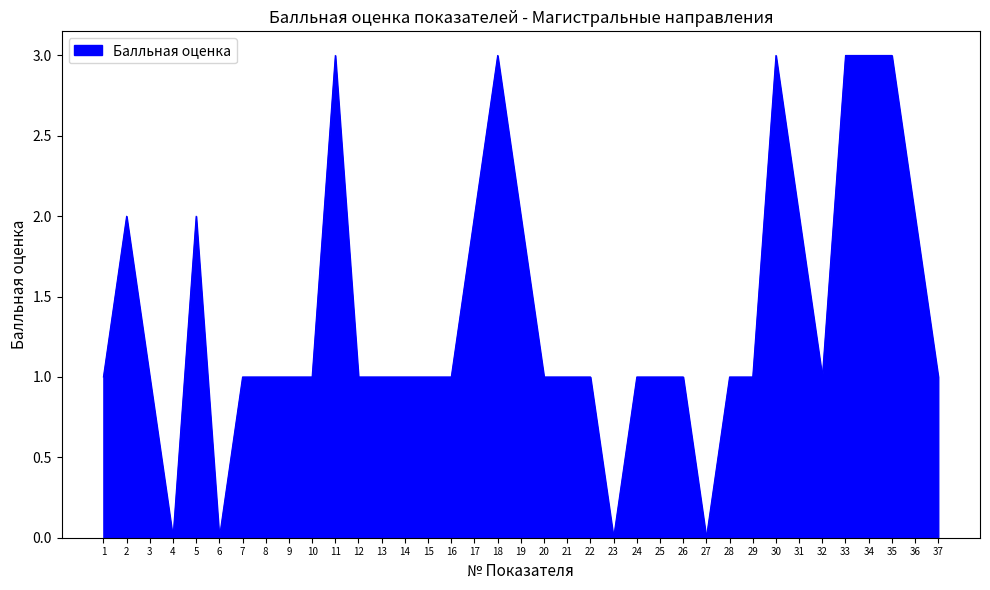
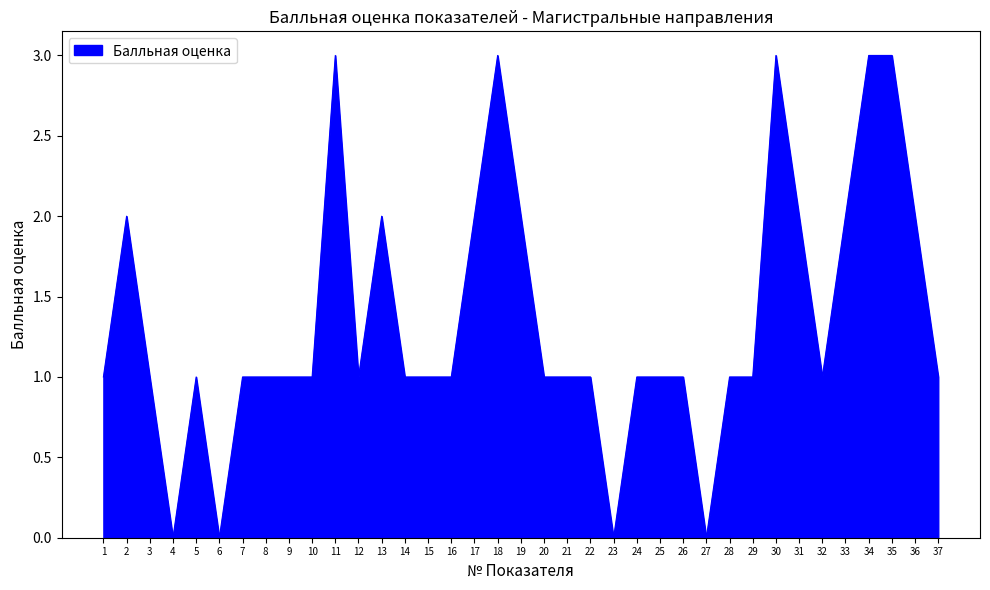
5: 2 -> 1
13: 1 -> 2
33: 3 -> 2
